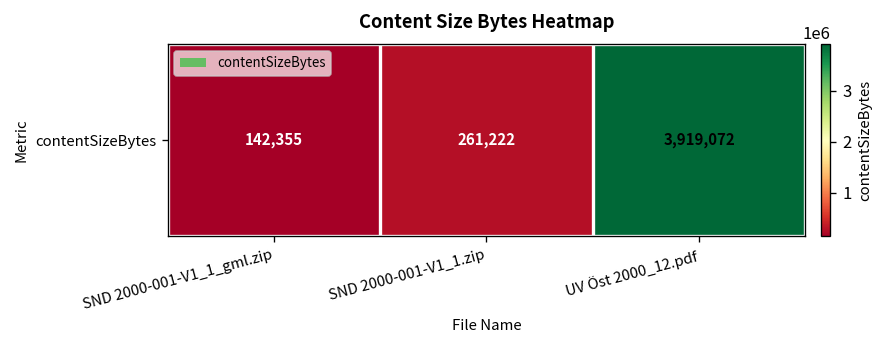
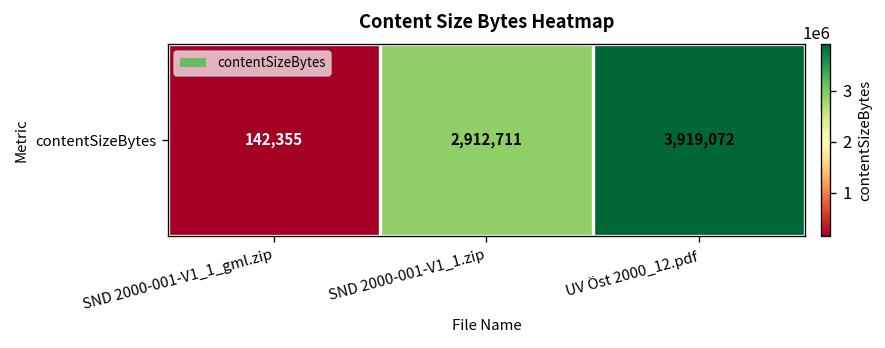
contentSizeBytes, SND 2000-001-V1_1.zip: 261,222 -> 2,912,711
